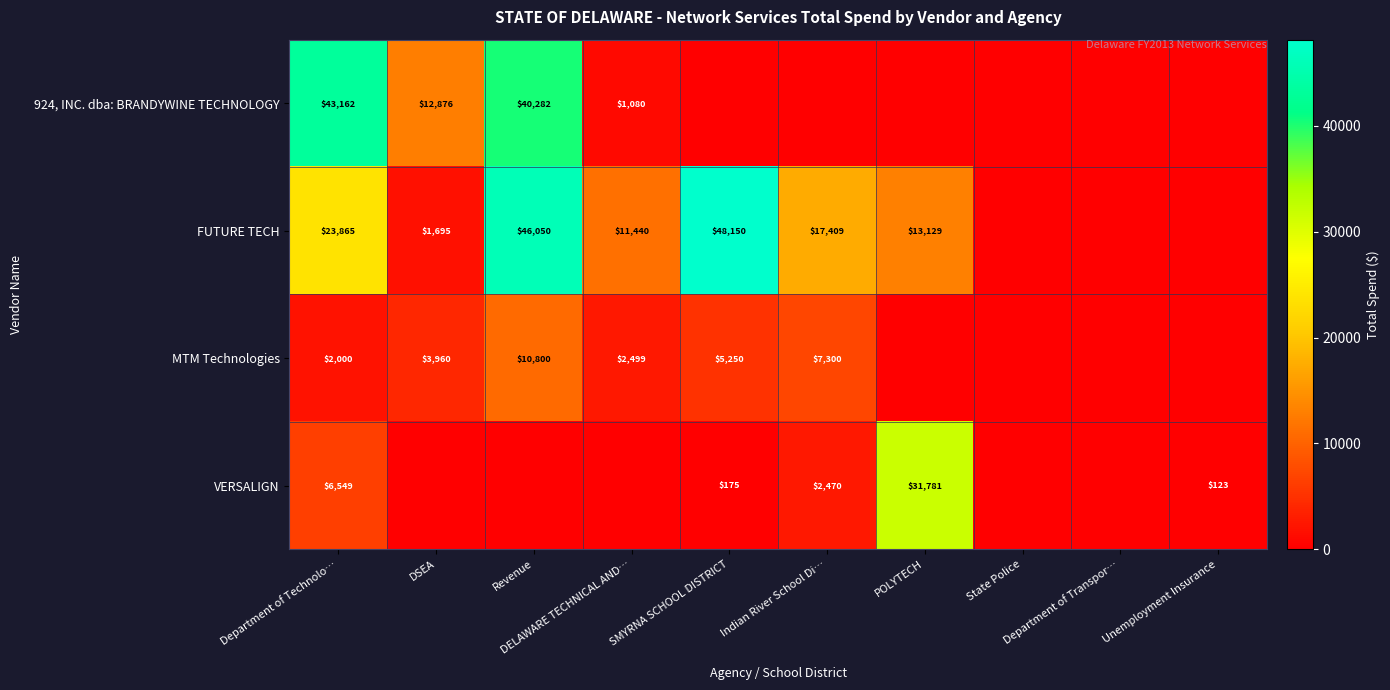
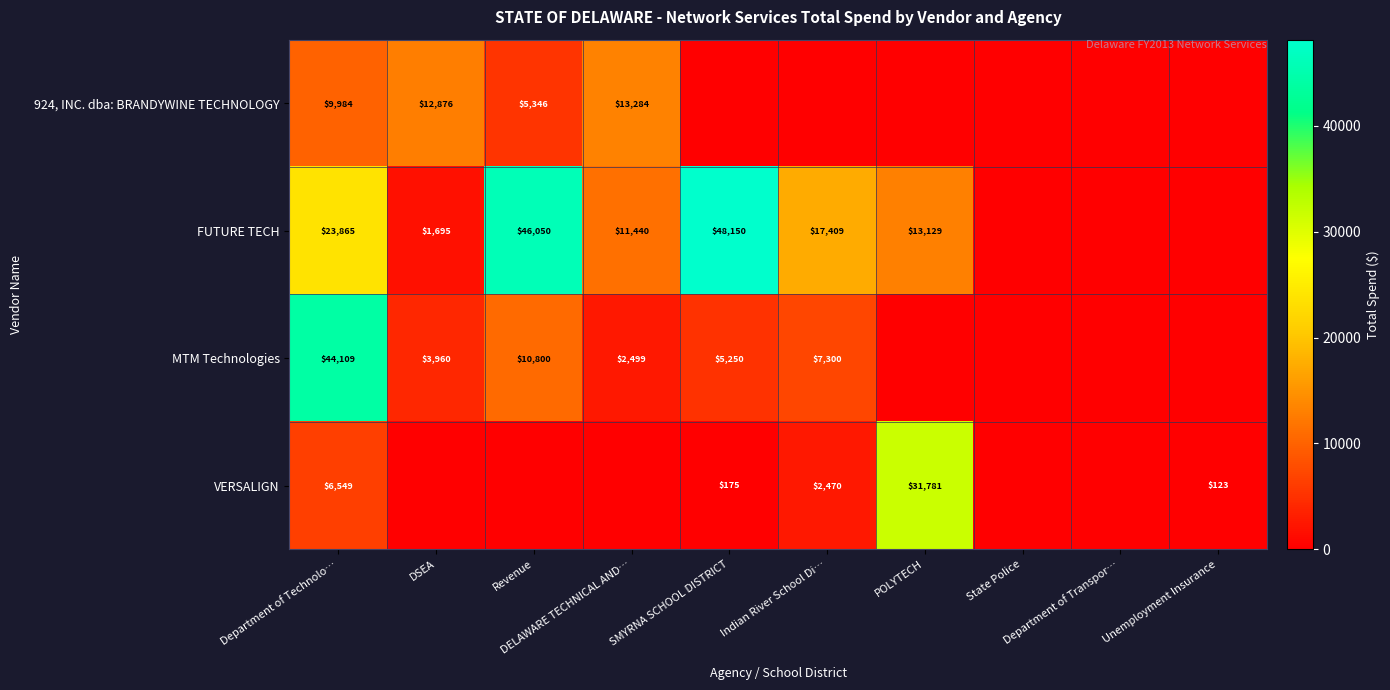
924, INC. dba: BRANDYWINE TECHNOLOGY, Department of Technolo…: $43,162 -> $9,984
924, INC. dba: BRANDYWINE TECHNOLOGY, Revenue: $40,282 -> $5,346
924, INC. dba: BRANDYWINE TECHNOLOGY, DELAWARE TECHNICAL AND…: $1,080 -> $13,284
MTM Technologies, Department of Technolo…: $2,000 -> $44,109
